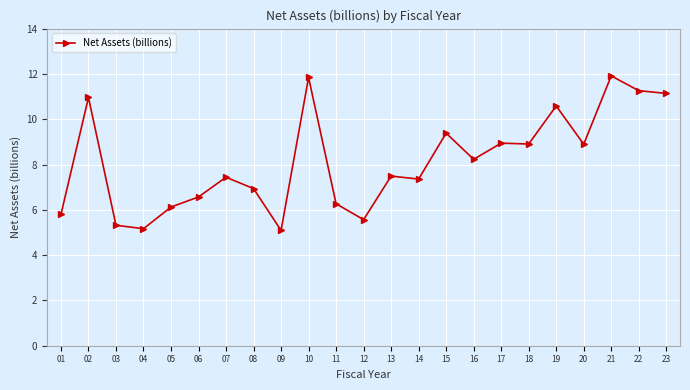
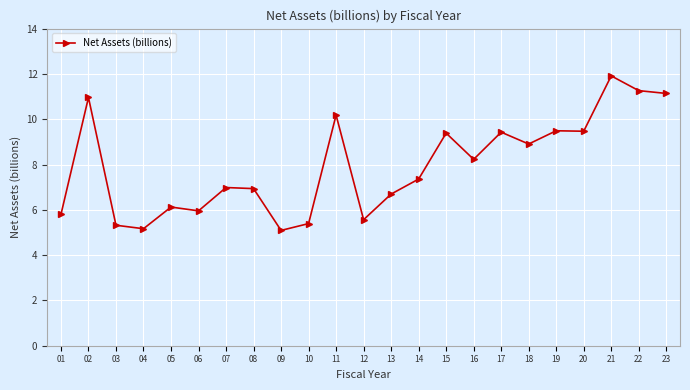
06: 6.6 -> 6.0
07: 7.4 -> 7.0
10: 11.8 -> 5.4
11: 6.3 -> 10.2
13: 7.5 -> 6.7
17: 8.9 -> 9.4
19: 10.6 -> 9.5
20: 8.9 -> 9.5
